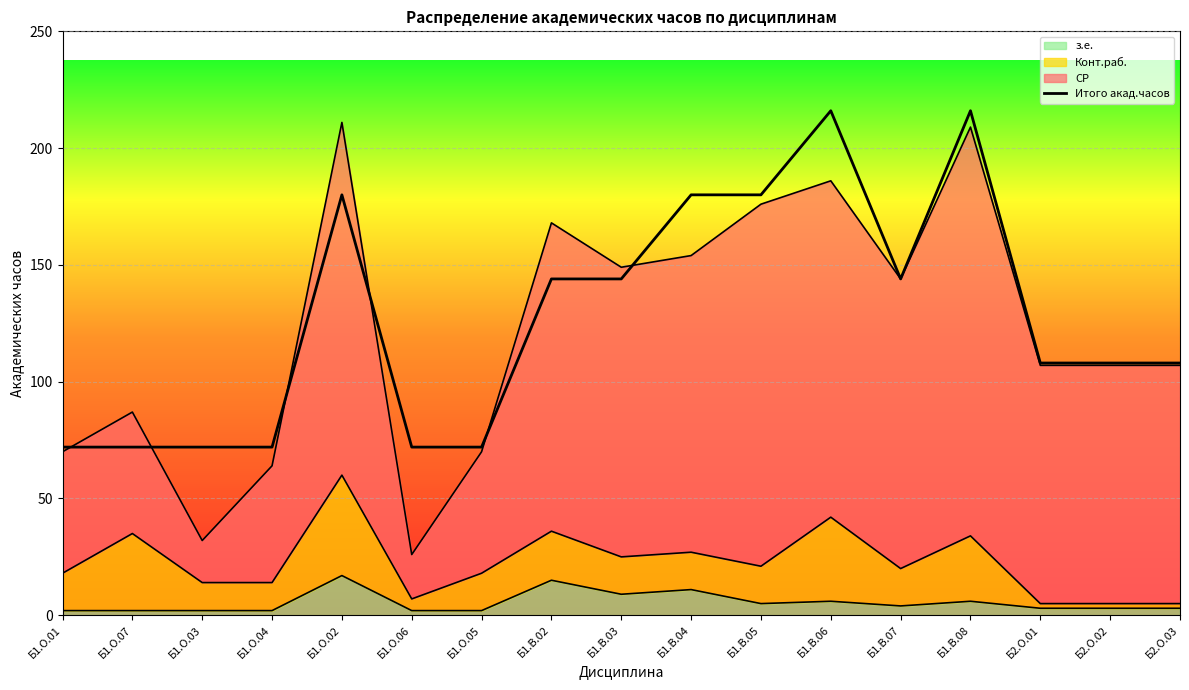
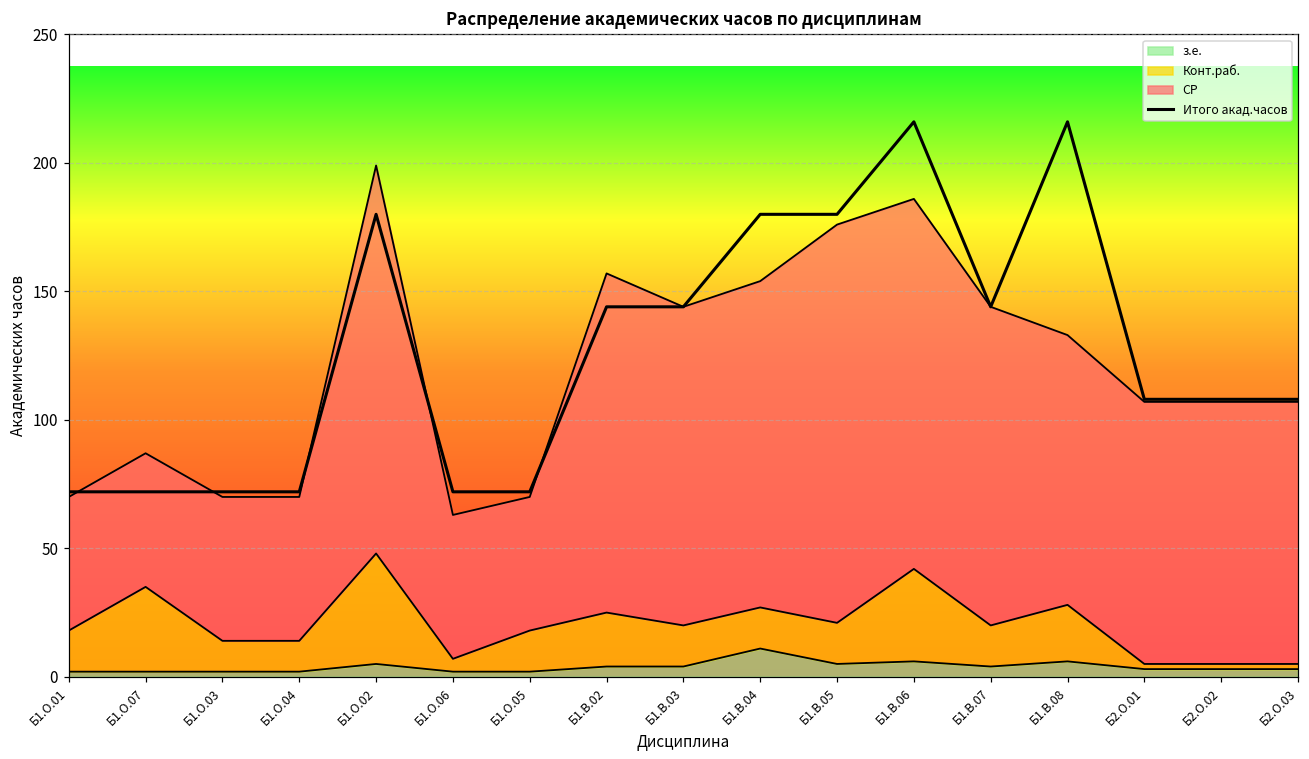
СР, Б1.О.03: 18 -> 56
СР, Б1.О.04: 50 -> 56
з.е., Б1.О.02: 17 -> 5
СР, Б1.О.06: 19 -> 56
з.е., Б1.В.02: 15 -> 4
з.е., Б1.В.03: 9 -> 4
Конт.раб., Б1.В.08: 28 -> 22
СР, Б1.В.08: 175 -> 105
